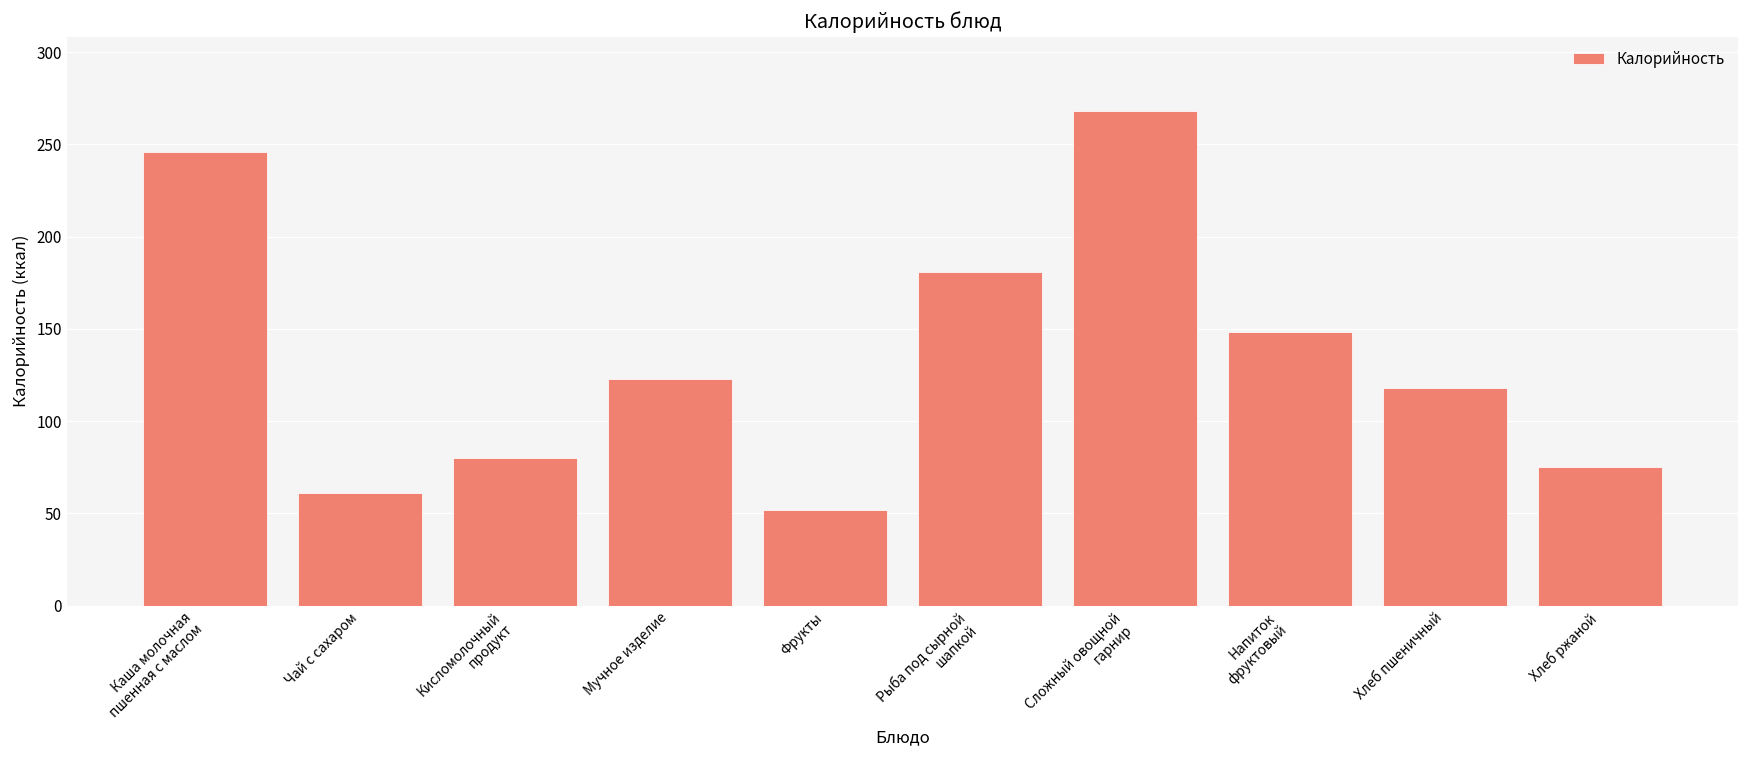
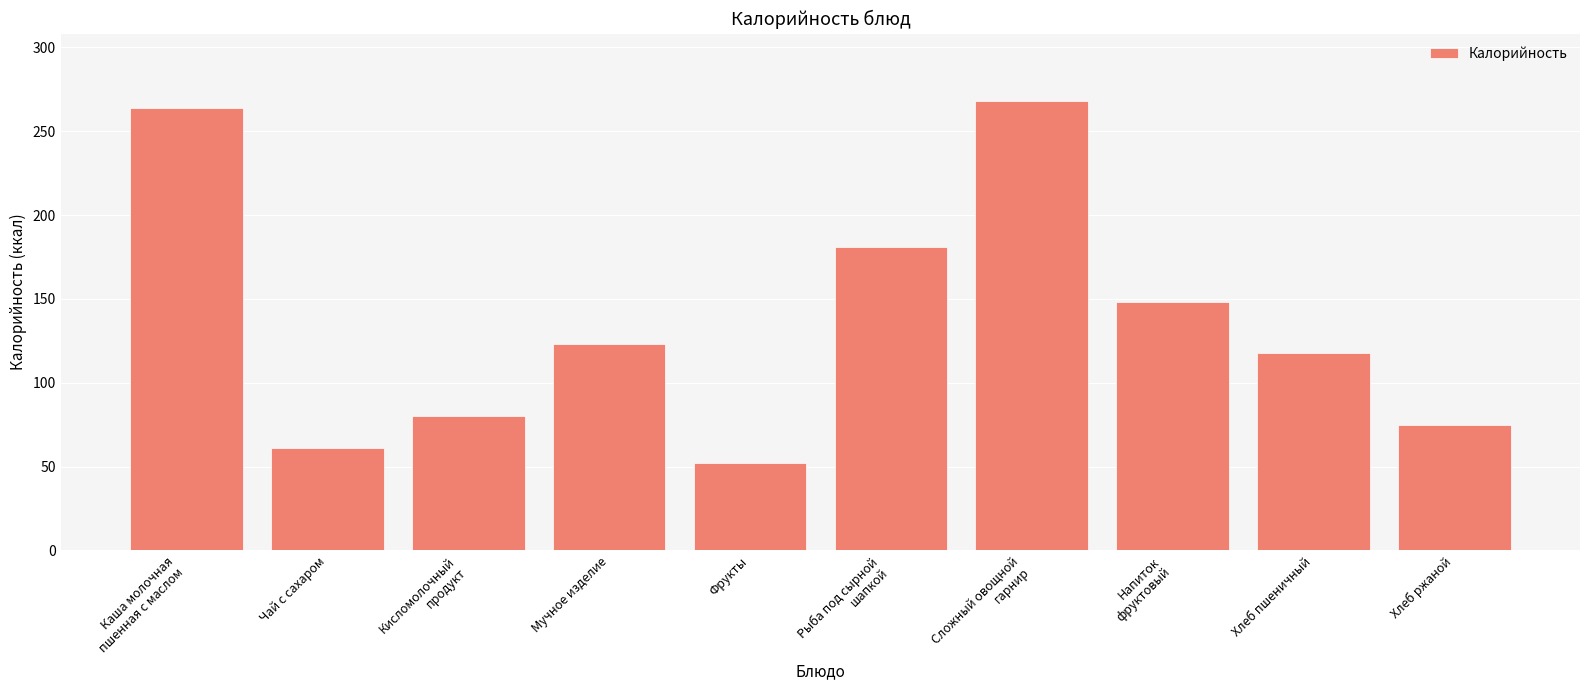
Каша молочная пшенная с маслом: 246 -> 264
